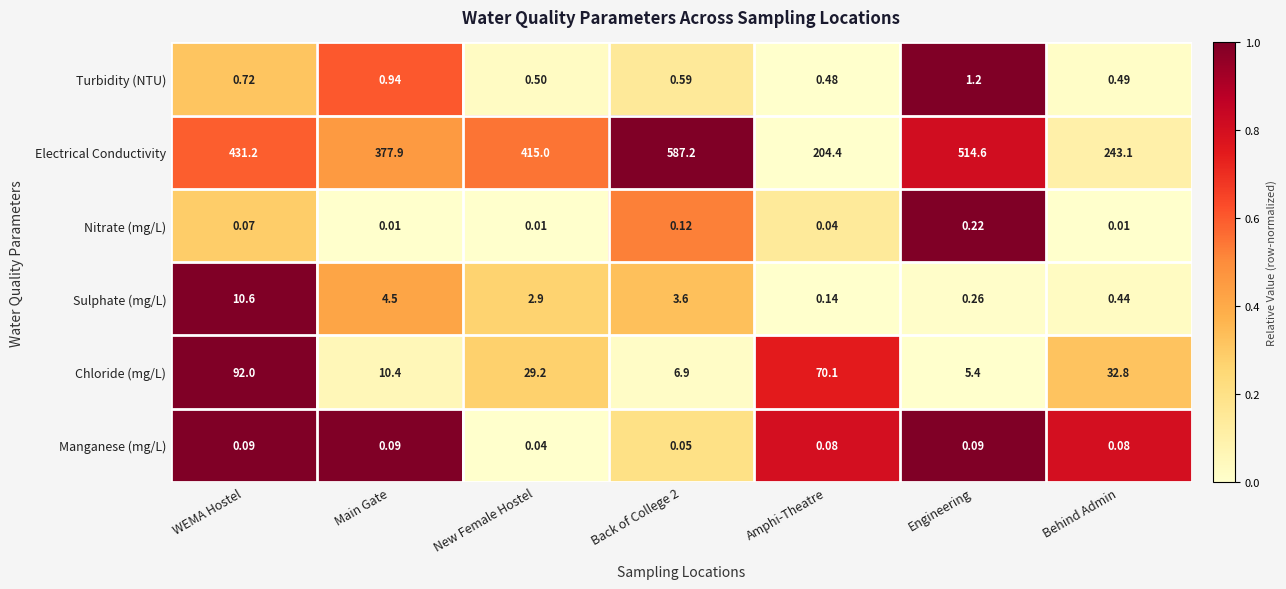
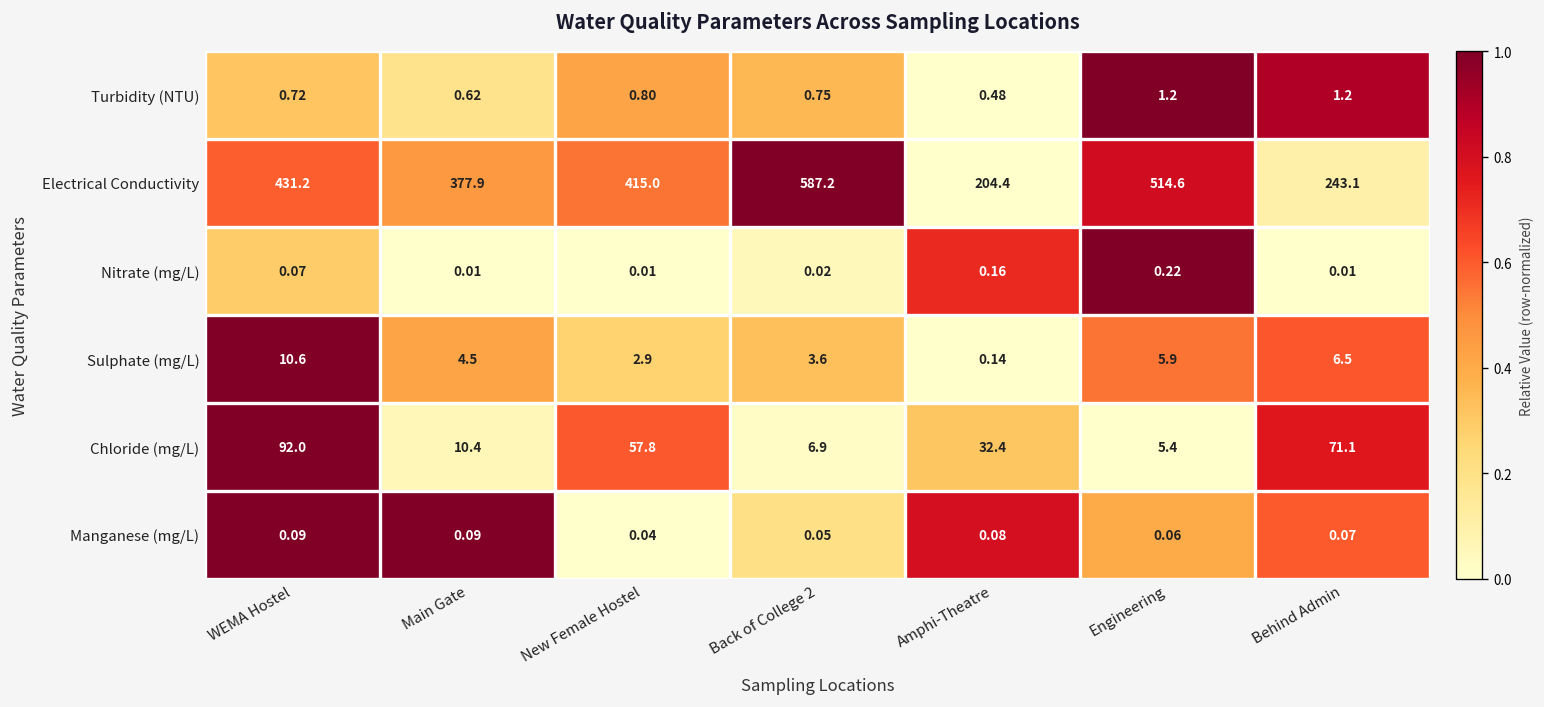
Turbidity (NTU), Main Gate: 0.94 -> 0.62
Turbidity (NTU), New Female Hostel: 0.50 -> 0.80
Turbidity (NTU), Back of College 2: 0.59 -> 0.75
Turbidity (NTU), Behind Admin: 0.49 -> 1.2
Nitrate (mg/L), Back of College 2: 0.12 -> 0.02
Nitrate (mg/L), Amphi-Theatre: 0.04 -> 0.16
Sulphate (mg/L), Engineering: 0.26 -> 5.9
Sulphate (mg/L), Behind Admin: 0.44 -> 6.5
Chloride (mg/L), New Female Hostel: 29.2 -> 57.8
Chloride (mg/L), Amphi-Theatre: 70.1 -> 32.4
Chloride (mg/L), Behind Admin: 32.8 -> 71.1
Manganese (mg/L), Engineering: 0.09 -> 0.06
Manganese (mg/L), Behind Admin: 0.08 -> 0.07
